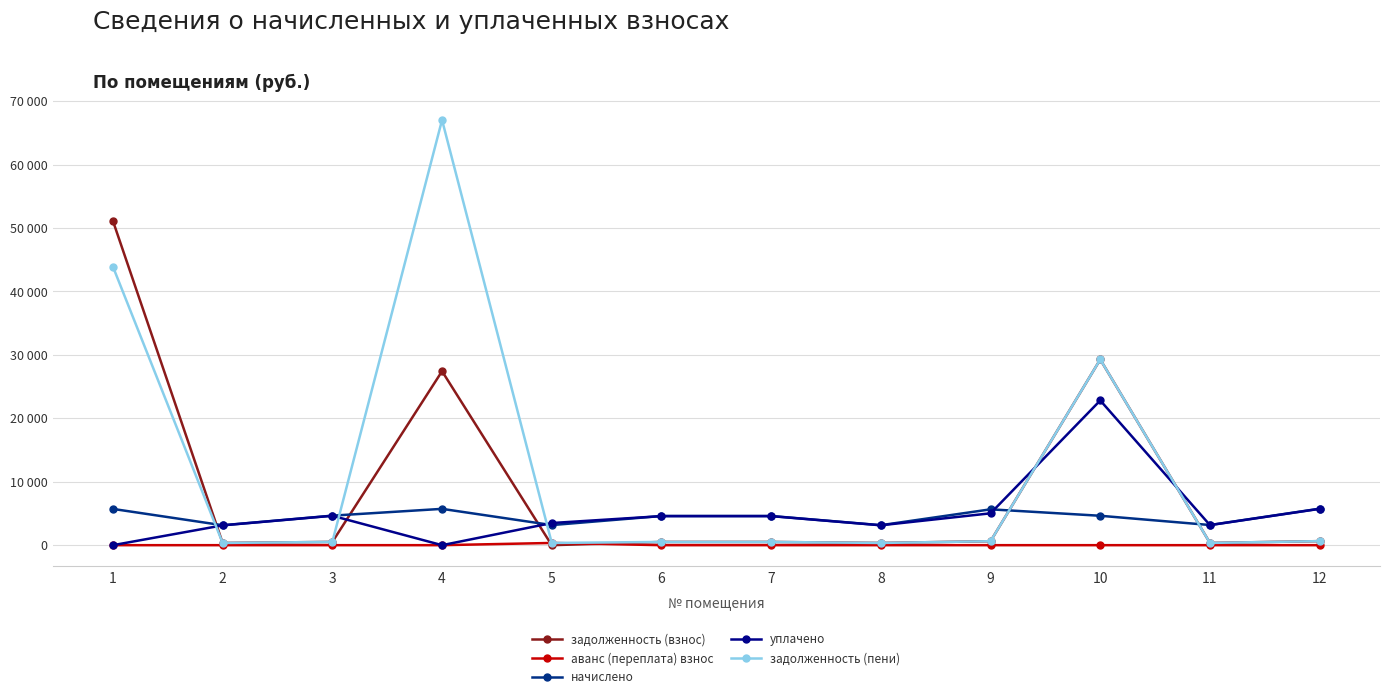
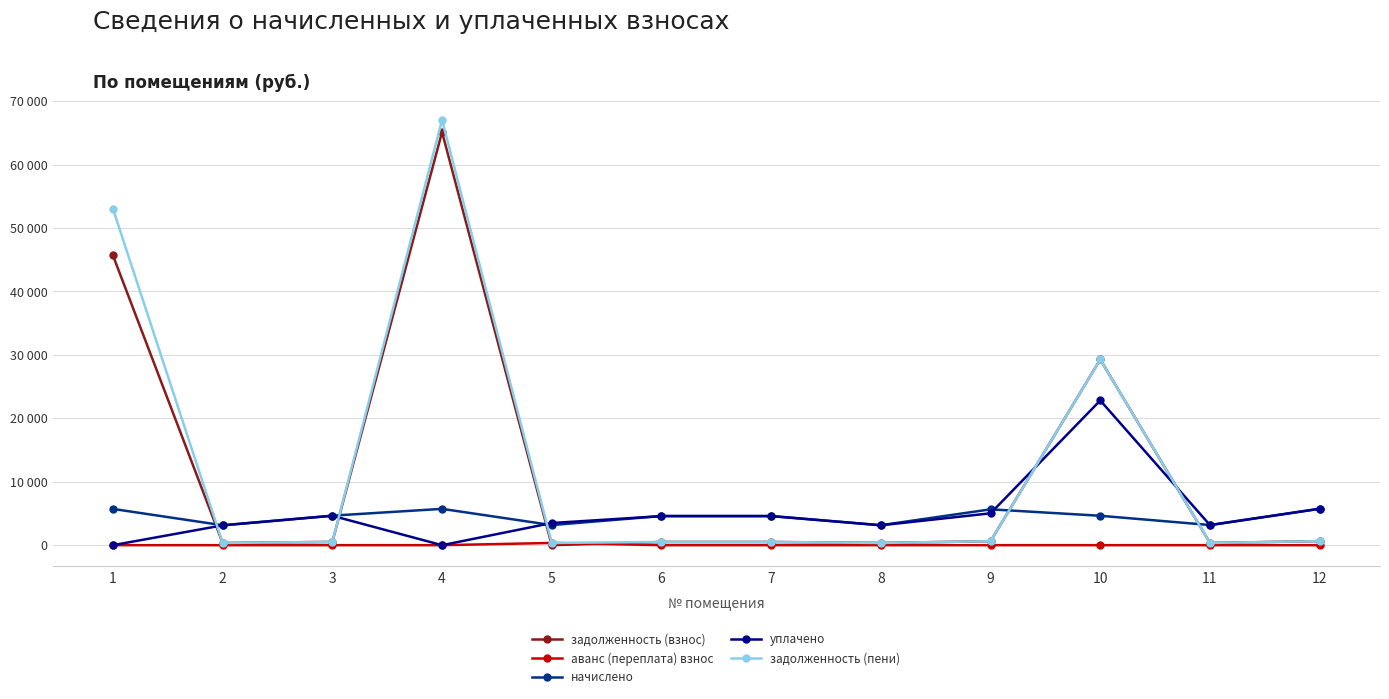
задолженность (взнос), 1: 51000 -> 46000
задолженность (пени), 1: 44000 -> 53000
задолженность (взнос), 4: 27000 -> 65000
